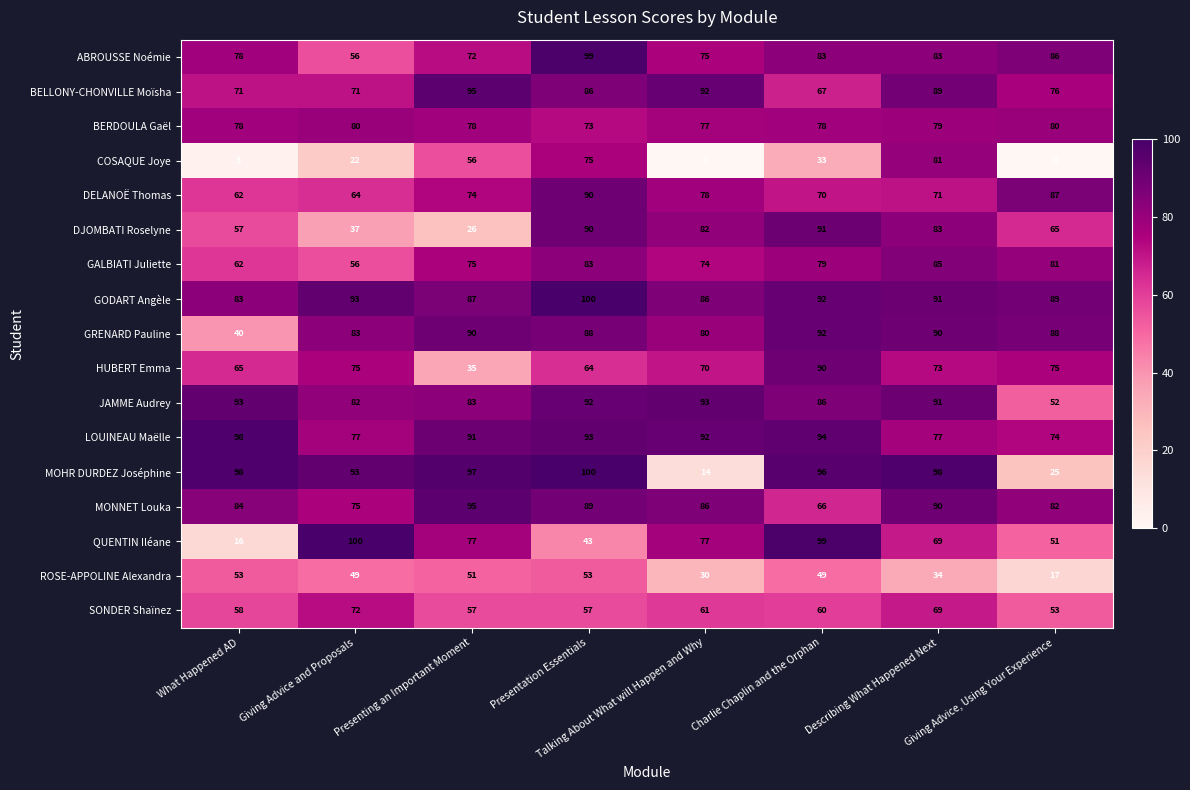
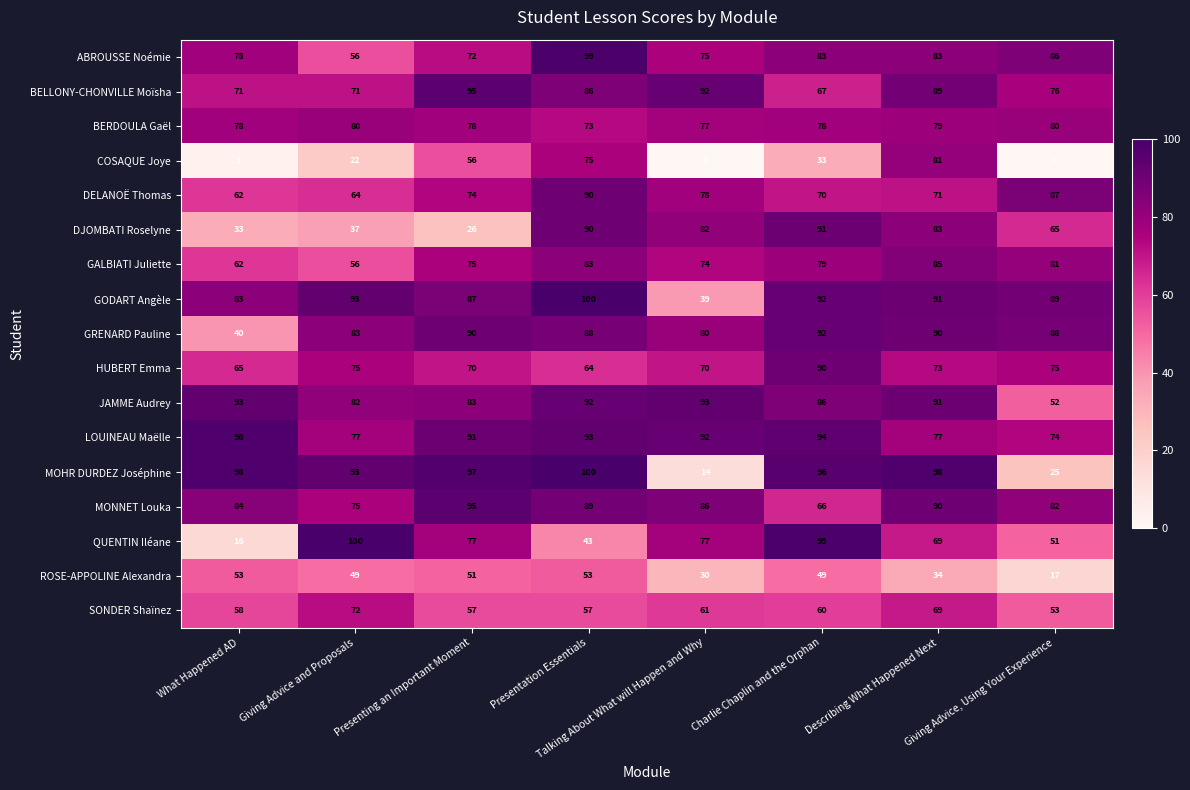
DJOMBATI Roselyne, What Happened AD: 57 -> 33
GODART Angèle, Talking About What will Happen and Why: 86 -> 39
HUBERT Emma, Presenting an Important Moment: 35 -> 70
